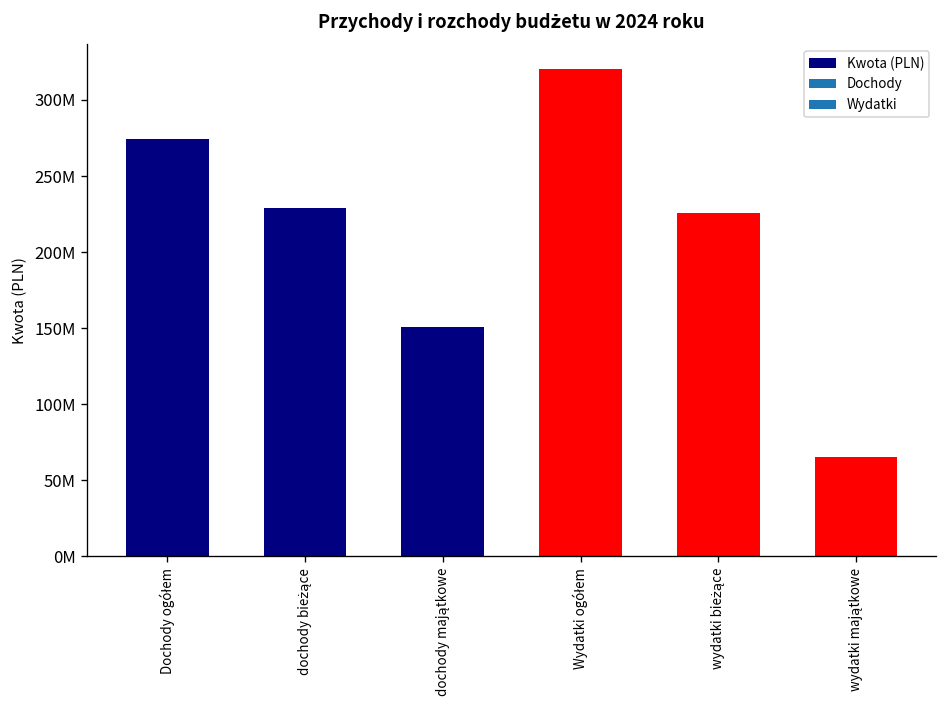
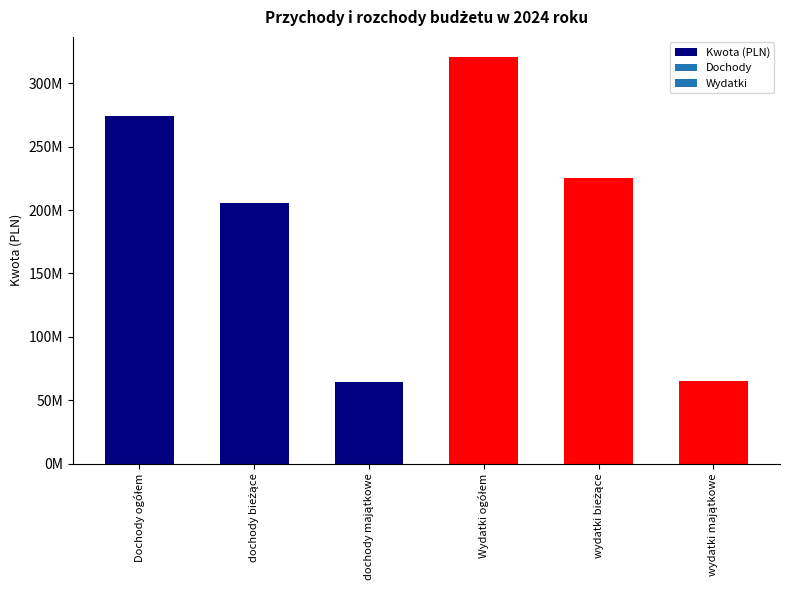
dochody bieżące: 229000000 -> 206000000
dochody majątkowe: 151000000 -> 64000000
